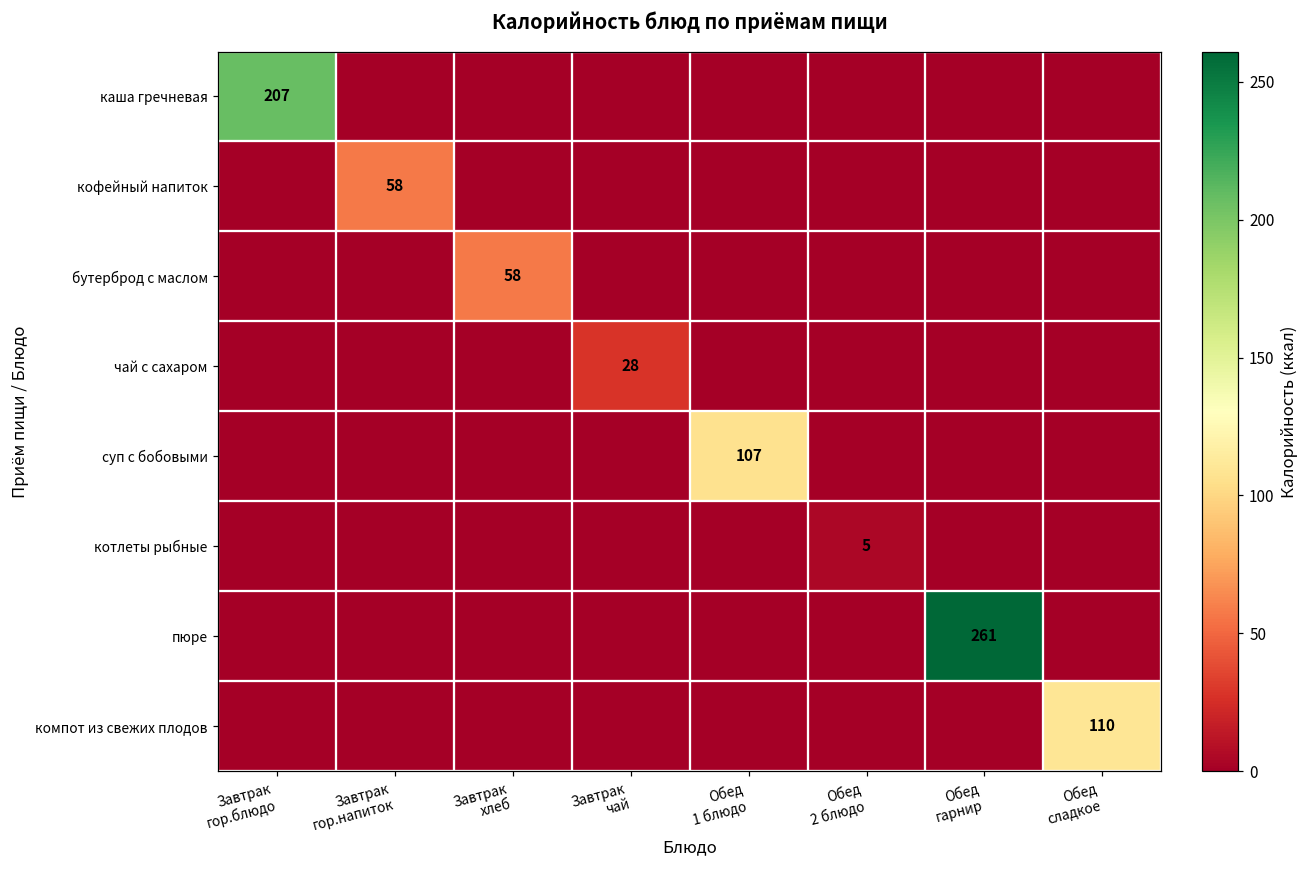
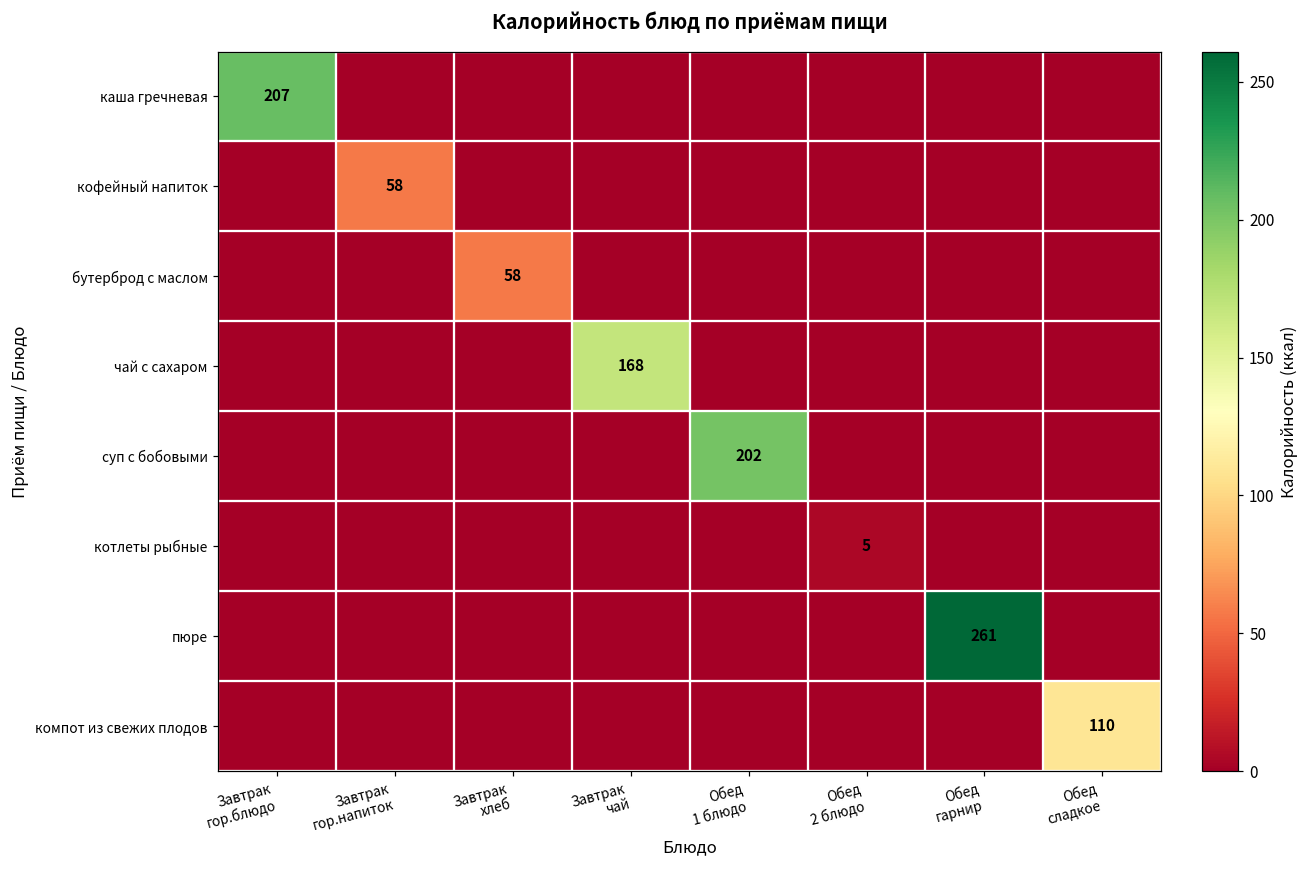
чай с сахаром, Завтрак чай: 28 -> 168
суп с бобовыми, Обед 1 блюдо: 107 -> 202
